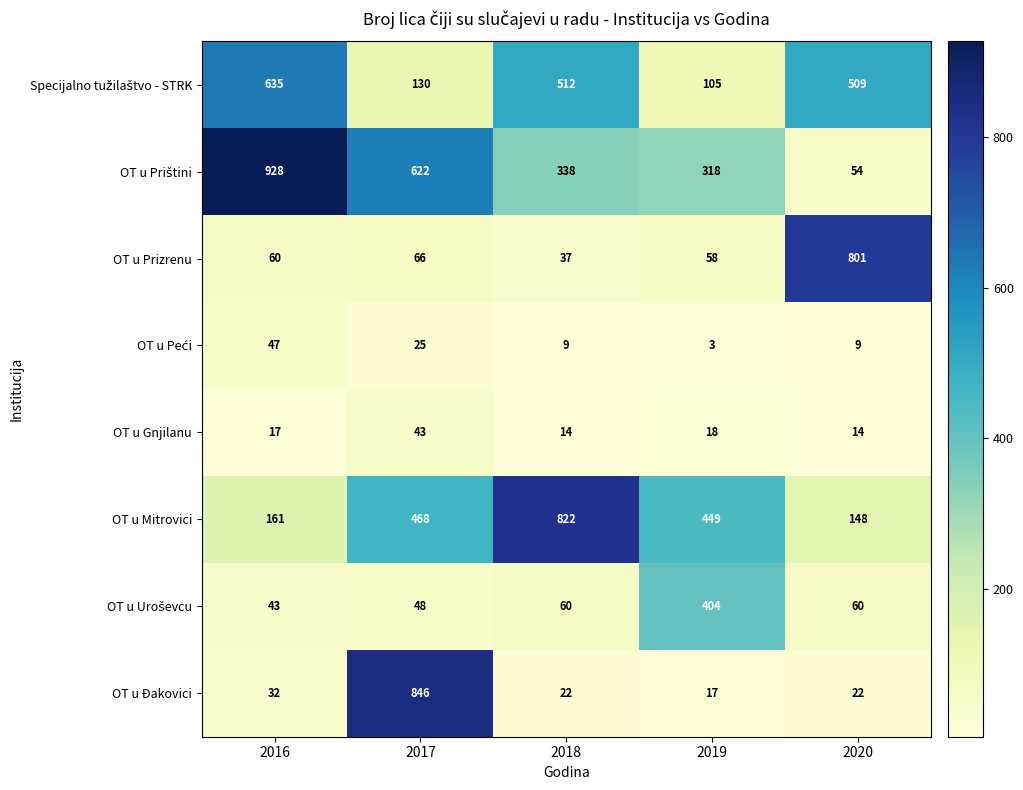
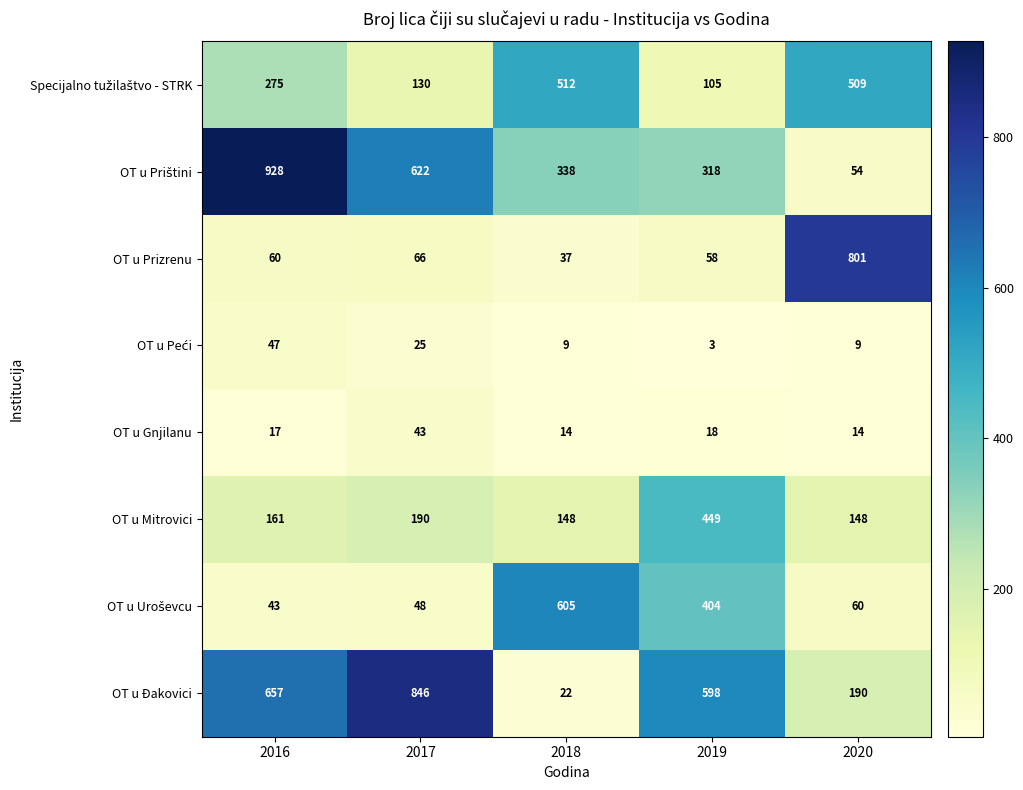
Specijalno tužilaštvo - STRK, 2016: 635 -> 275
OT u Mitrovici, 2017: 468 -> 190
OT u Mitrovici, 2018: 822 -> 148
OT u Uroševcu, 2018: 60 -> 605
OT u Đakovici, 2016: 32 -> 657
OT u Đakovici, 2019: 17 -> 598
OT u Đakovici, 2020: 22 -> 190
